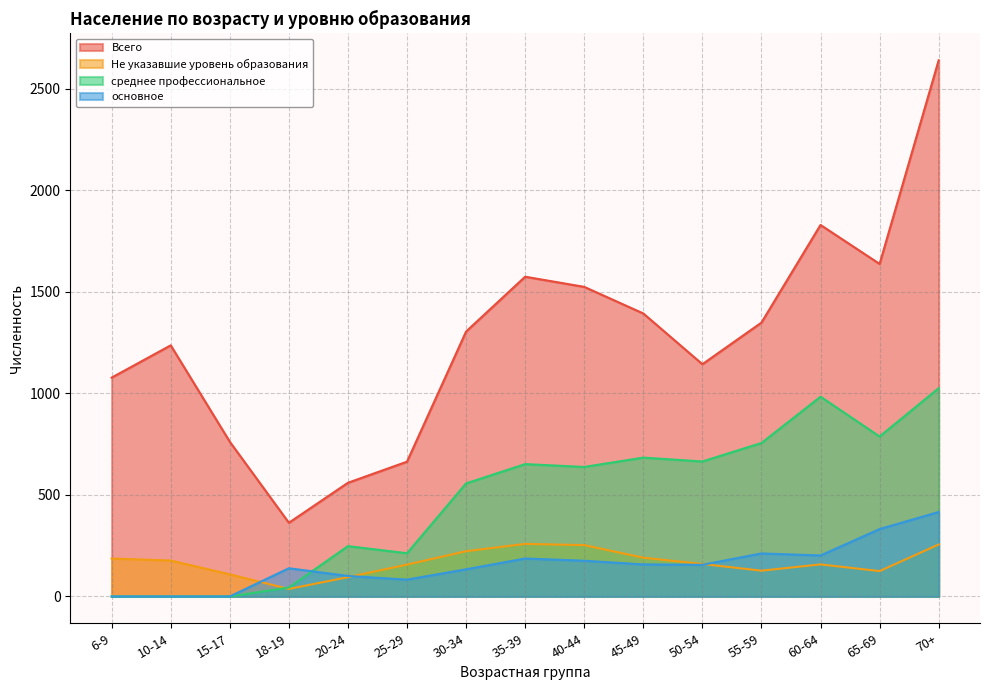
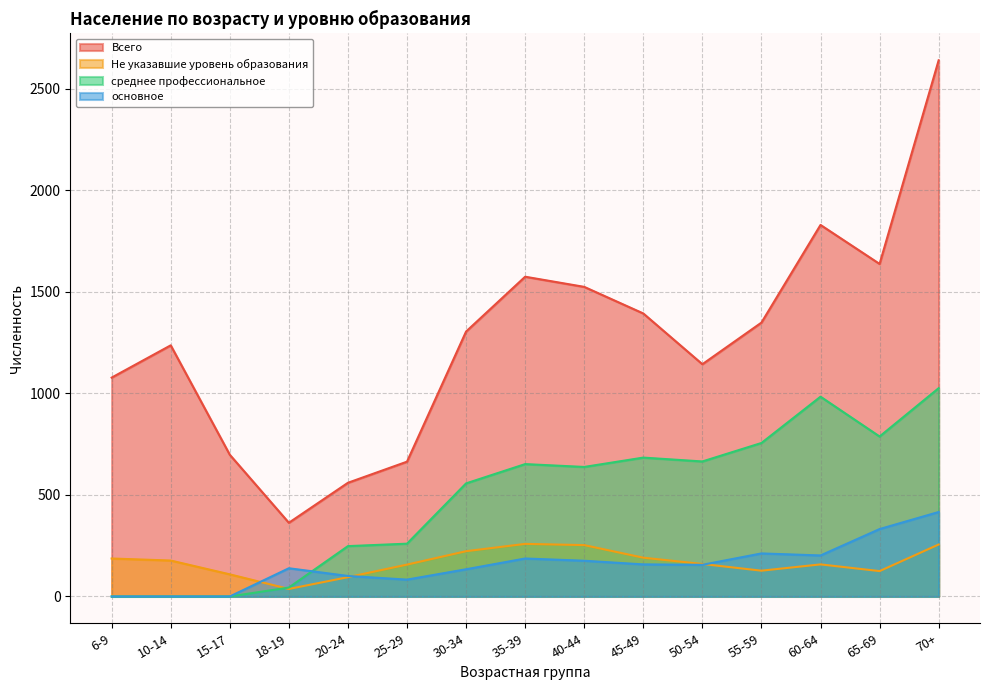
Всего, 15-17: 760 -> 700
среднее профессиональное, 25-29: 210 -> 260
